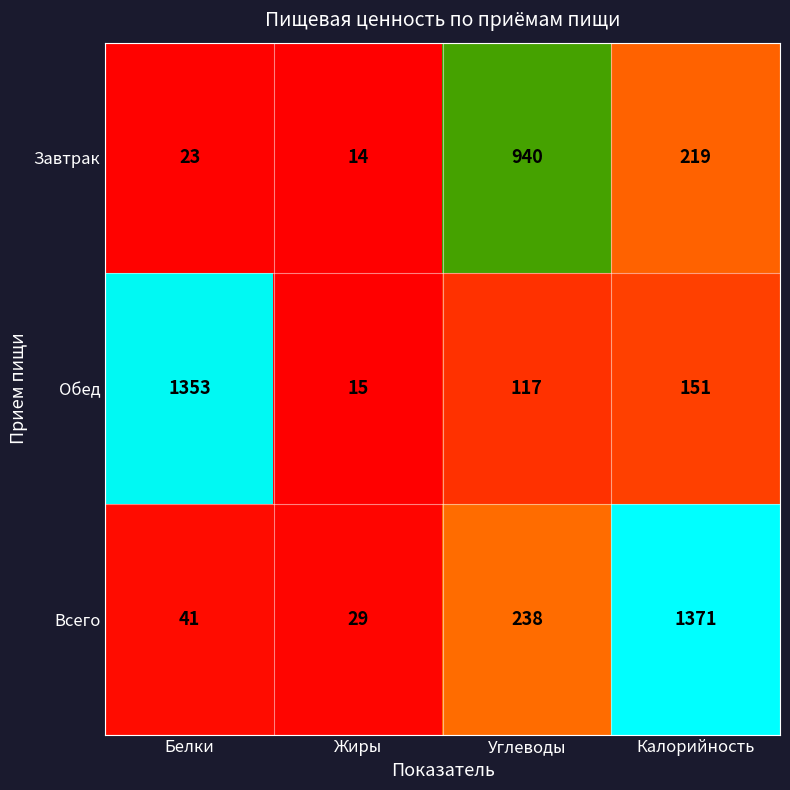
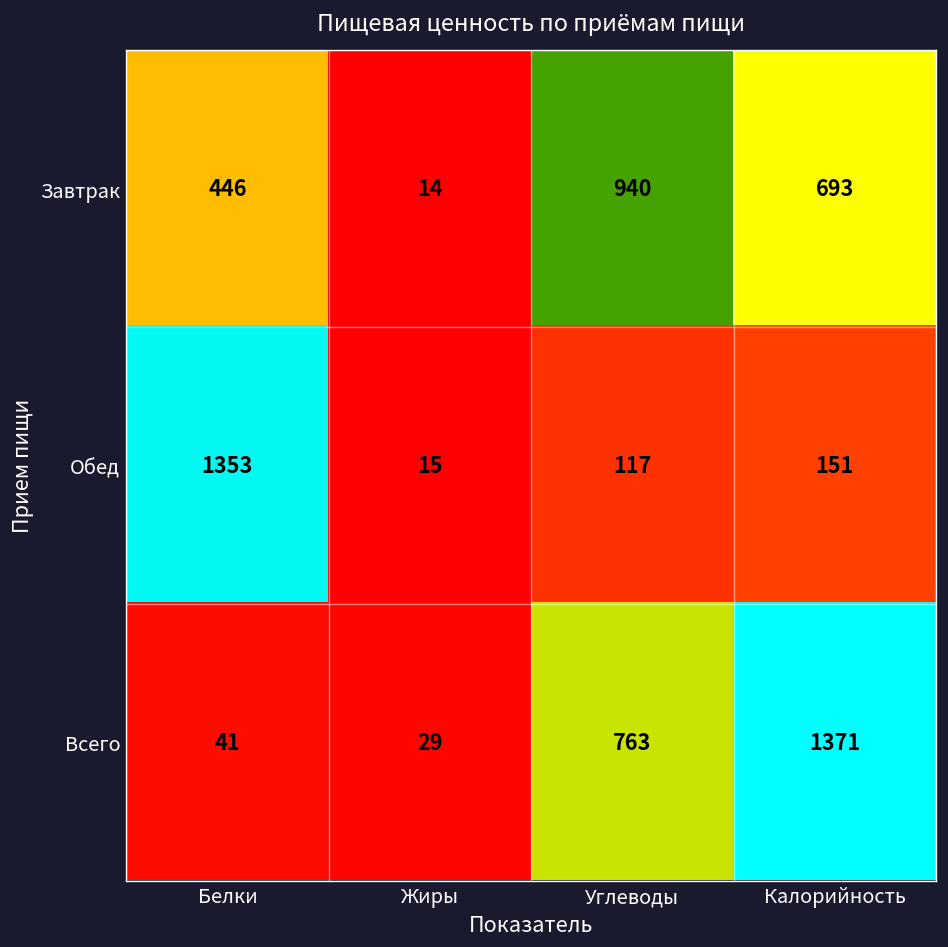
Завтрак, Белки: 23 -> 446
Завтрак, Калорийность: 219 -> 693
Всего, Углеводы: 238 -> 763
